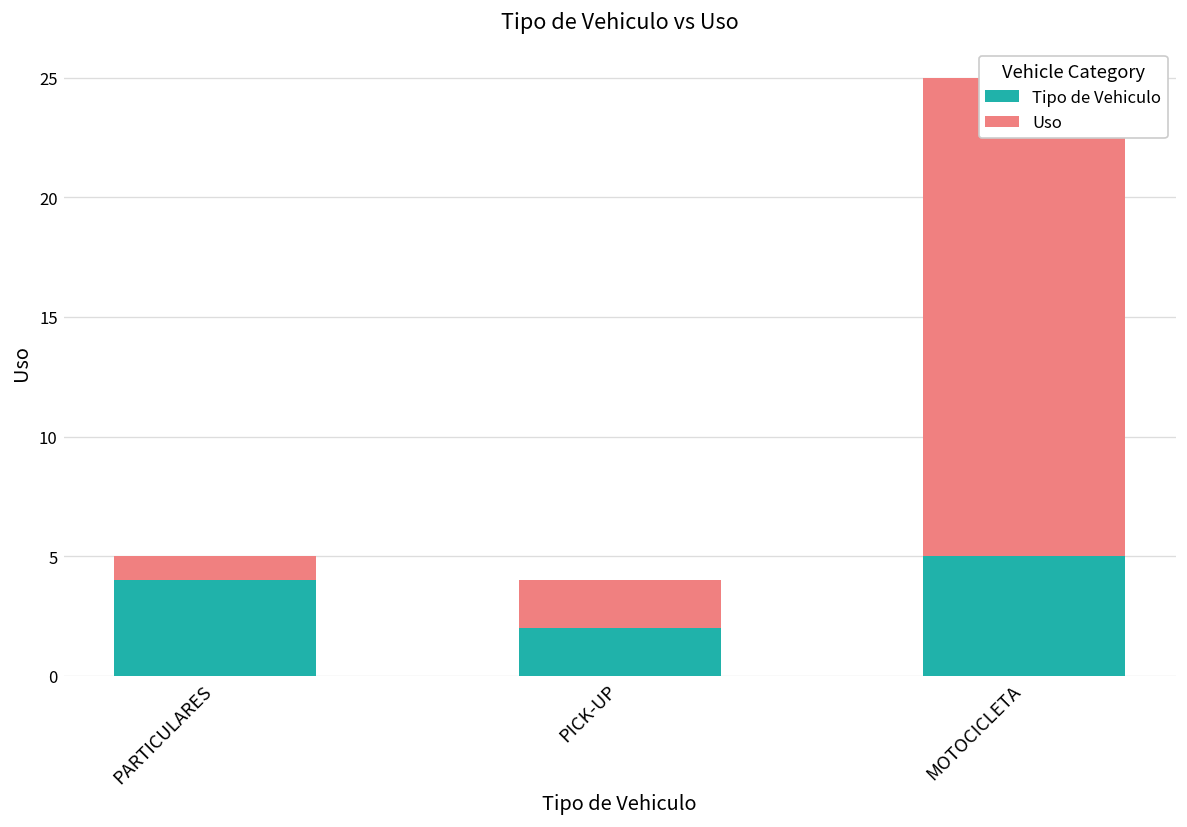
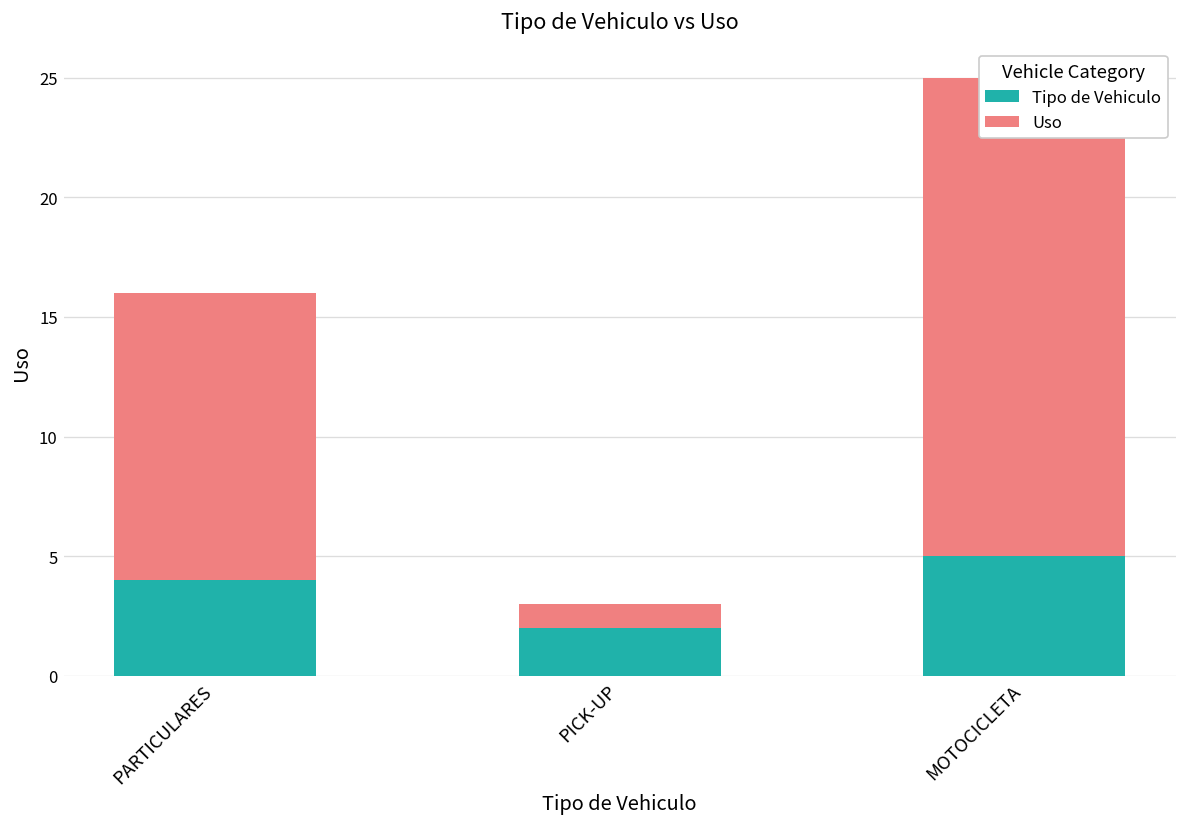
Uso, PARTICULARES: 1 -> 12
Uso, PICK-UP: 2 -> 1
